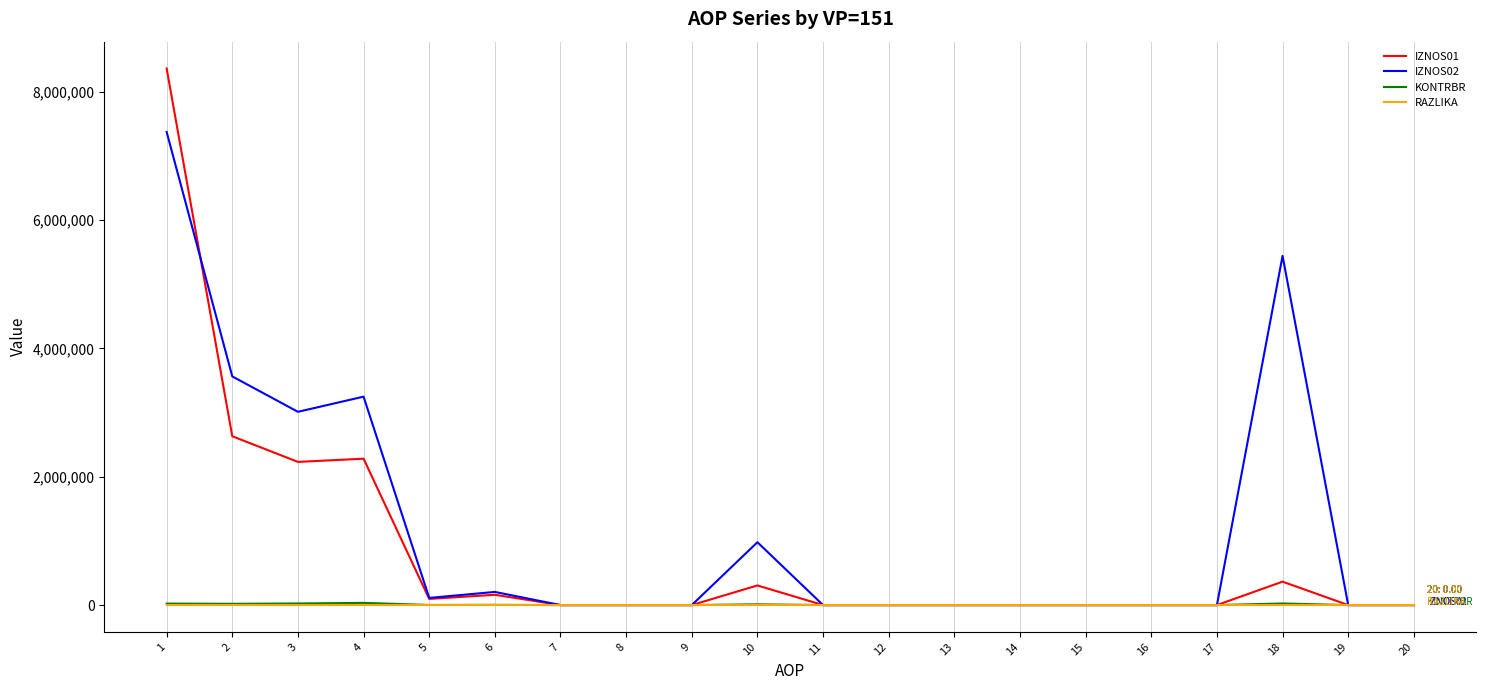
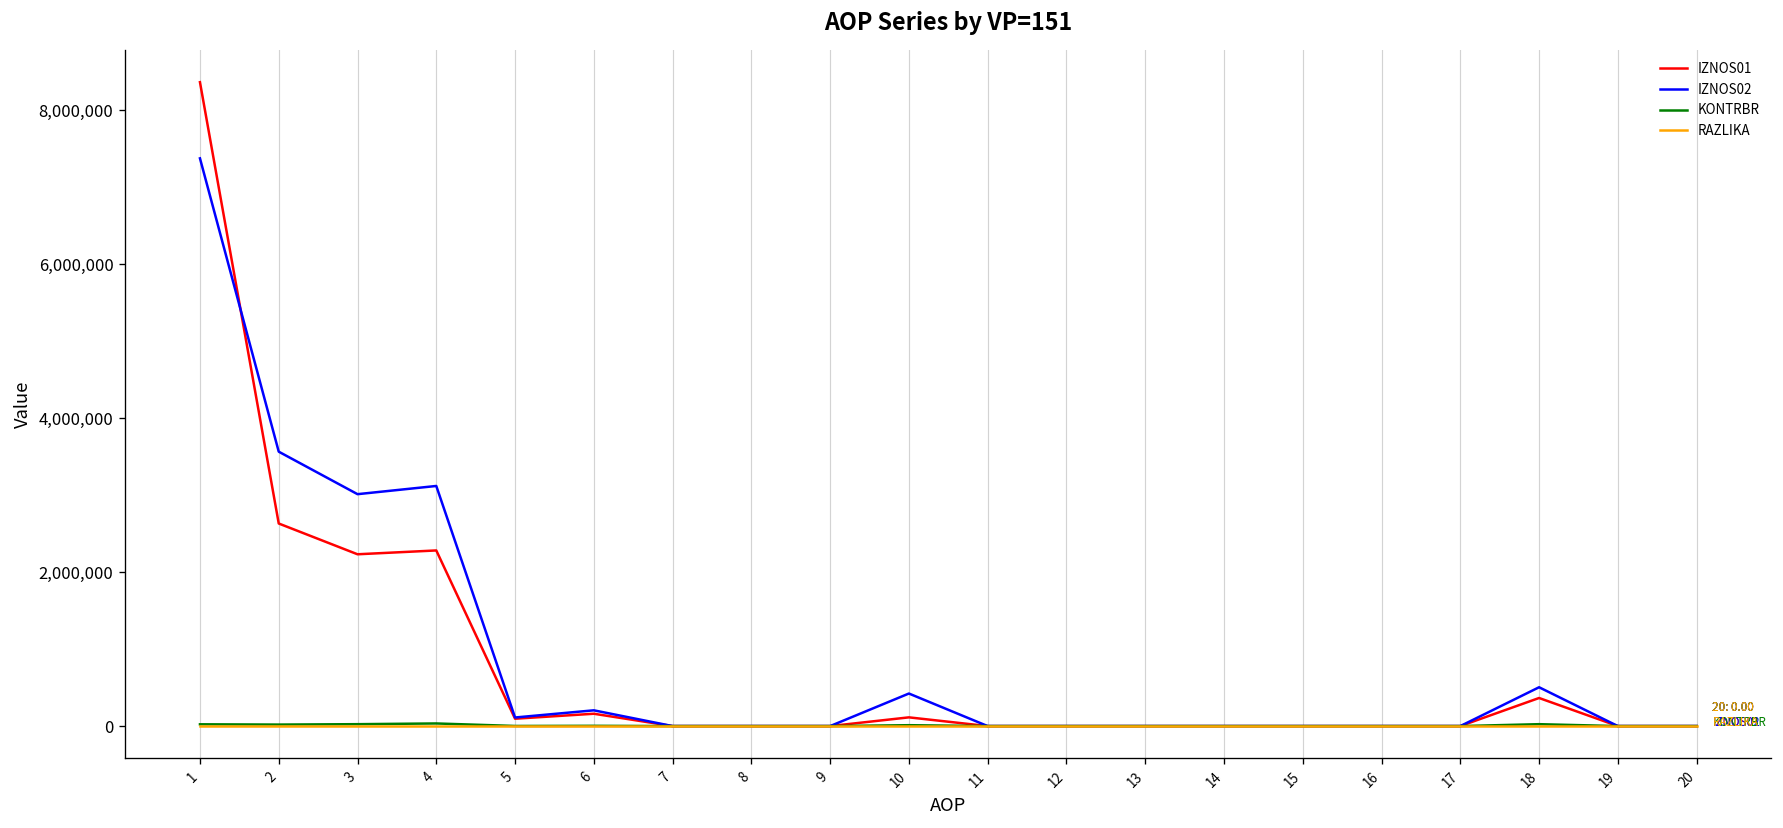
IZNOS02, 4: 3,200,000 -> 3,100,000
IZNOS01, 10: 300,000 -> 100,000
IZNOS02, 10: 1,000,000 -> 400,000
IZNOS02, 18: 5,400,000 -> 500,000
